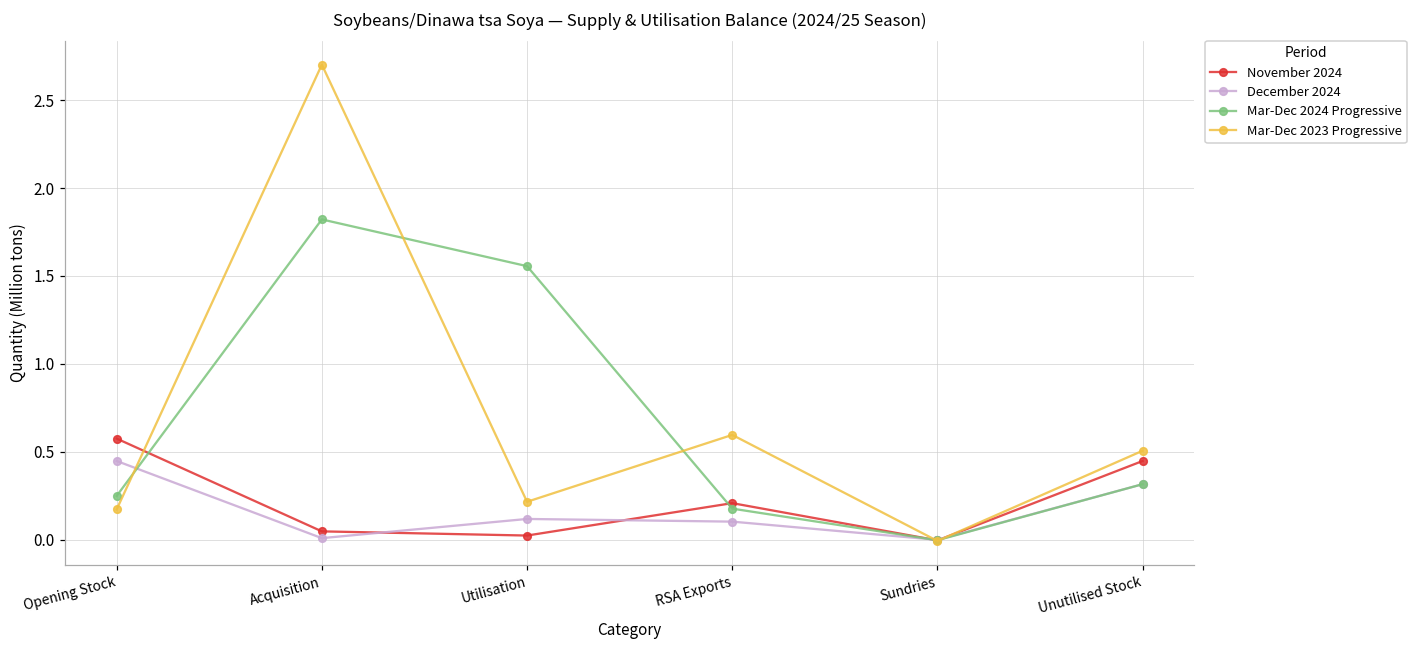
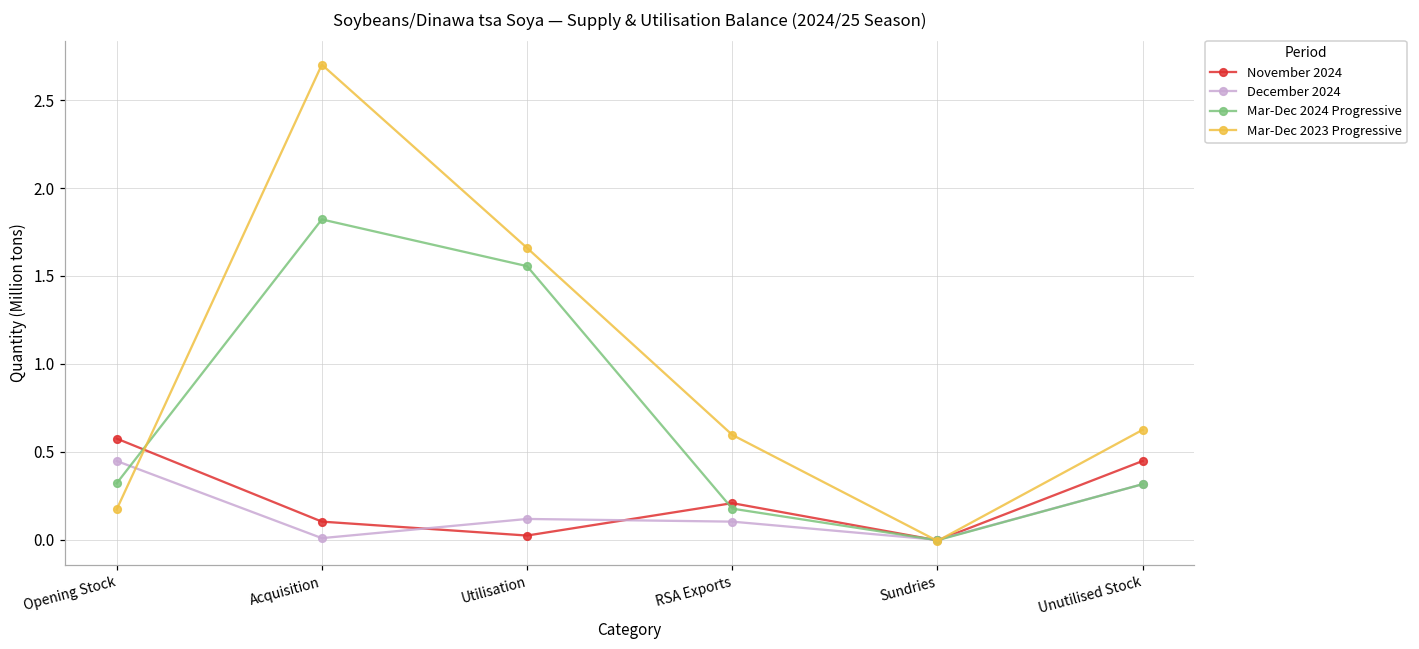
Mar-Dec 2024 Progressive, Opening Stock: 0.25 -> 0.32
November 2024, Acquisition: 0.05 -> 0.10
Mar-Dec 2023 Progressive, Utilisation: 0.22 -> 1.66
Mar-Dec 2023 Progressive, Unutilised Stock: 0.51 -> 0.63
